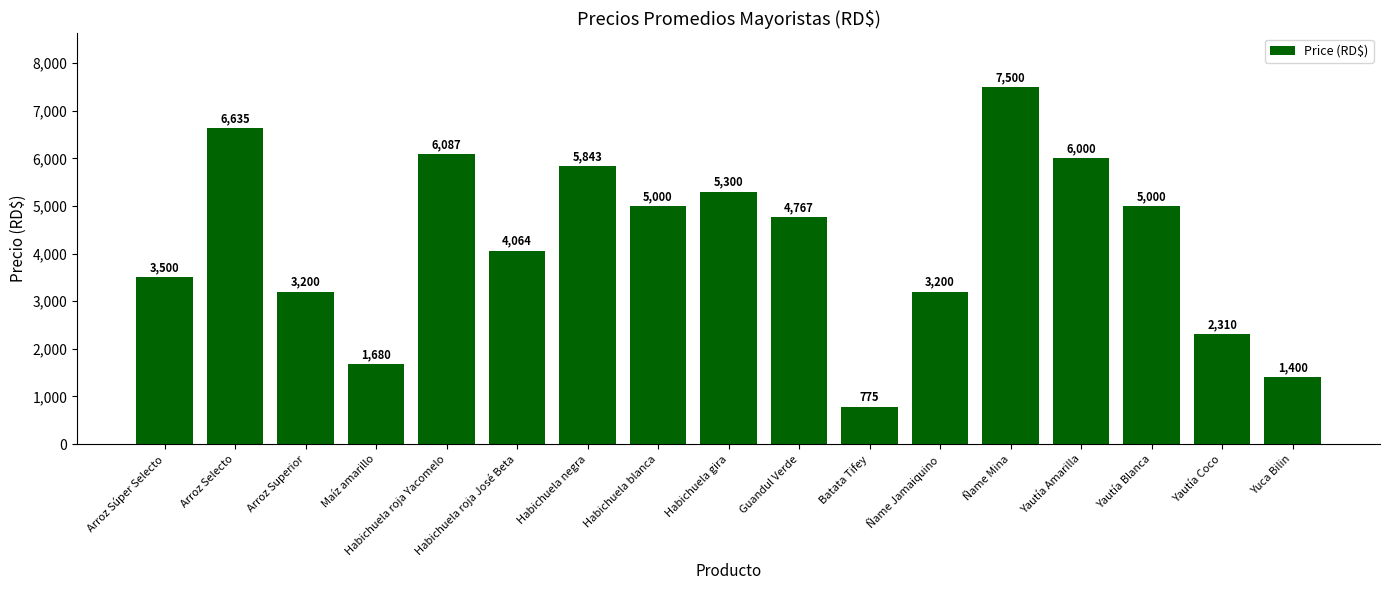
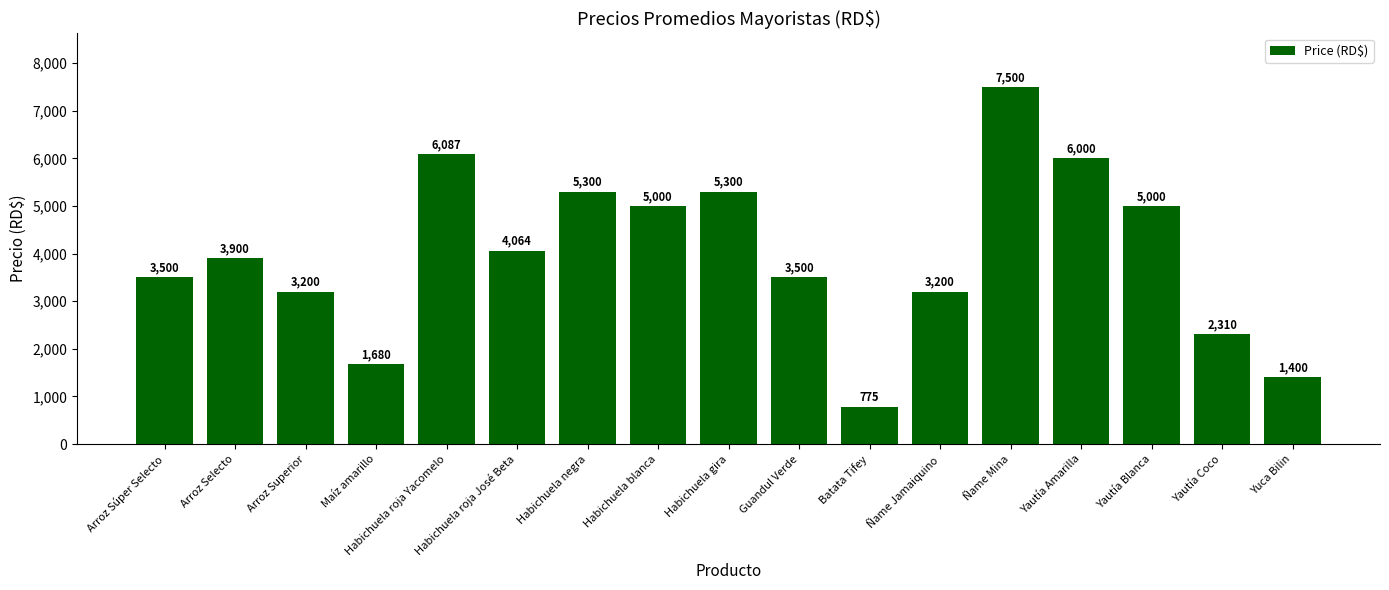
Arroz Selecto: 6,635 -> 3,900
Habichuela negra: 5,843 -> 5,300
Guandul Verde: 4,767 -> 3,500
